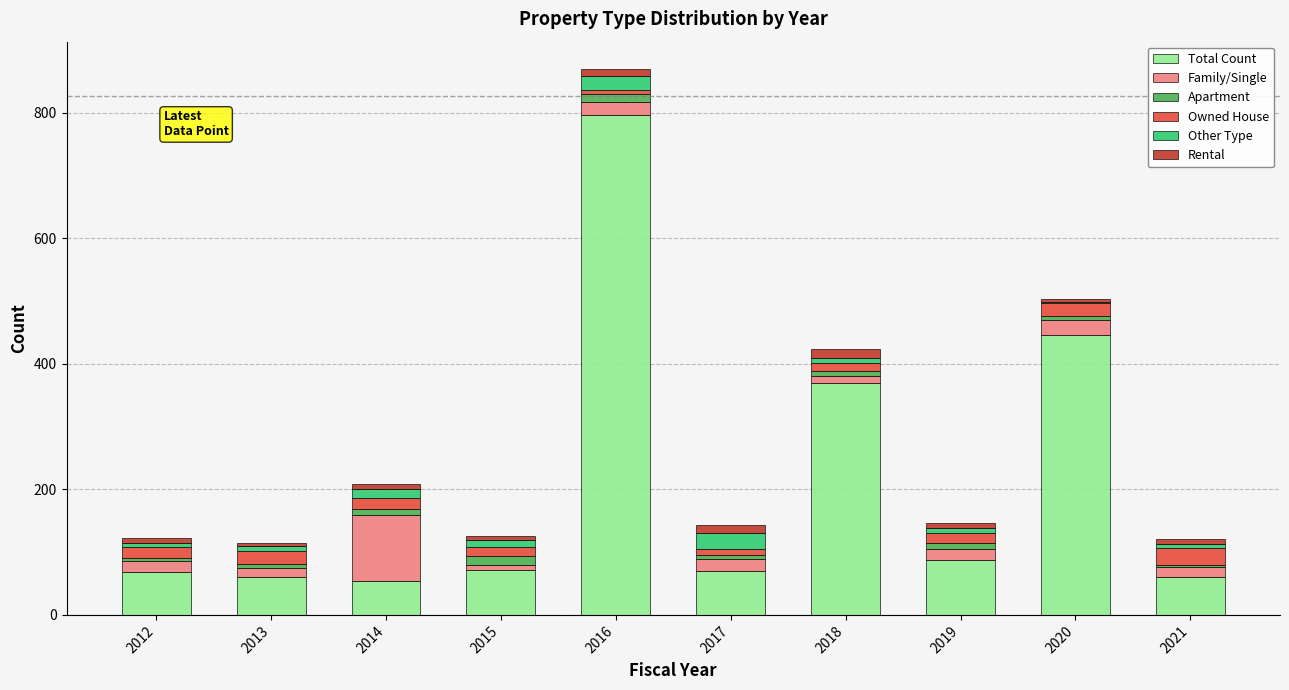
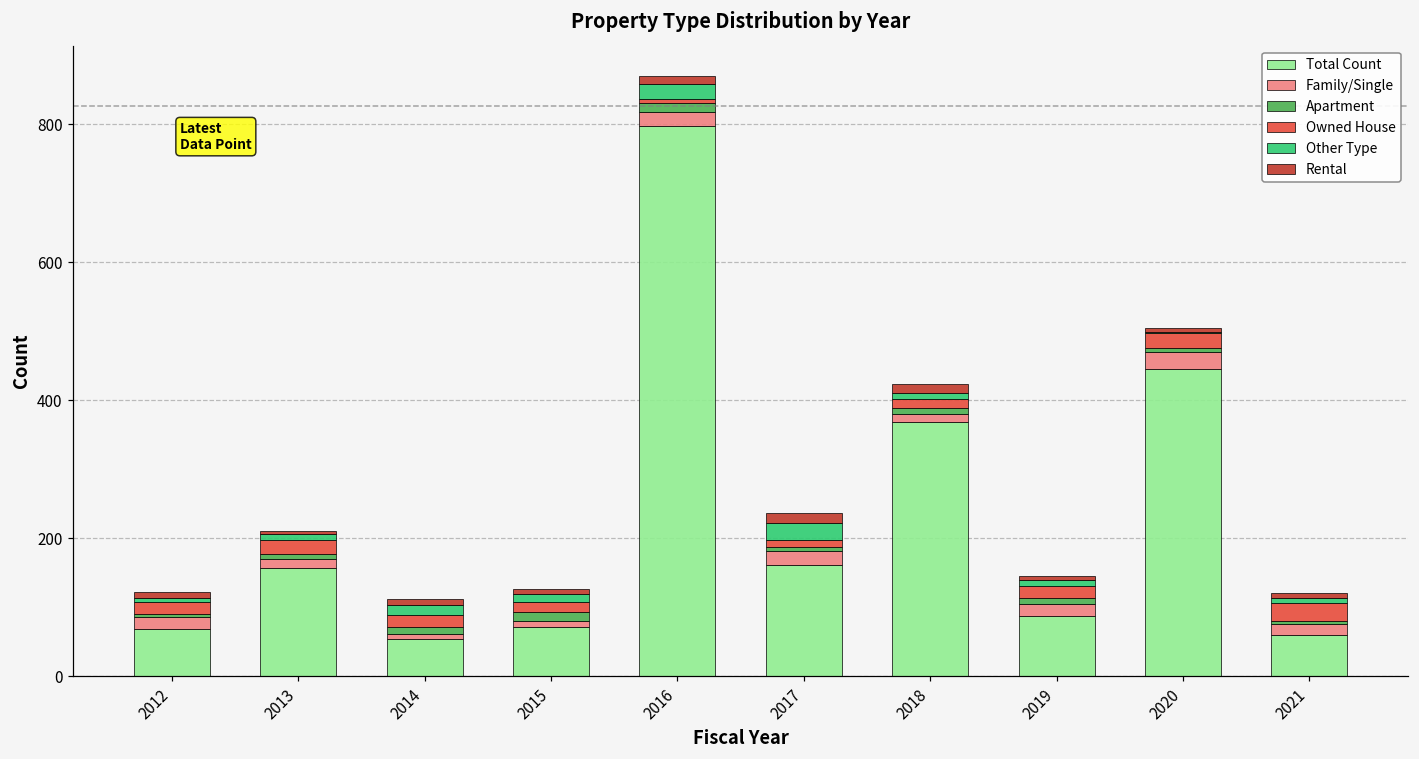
Total Count, 2013: 60 -> 160
Family/Single, 2014: 110 -> 10
Total Count, 2017: 70 -> 160
